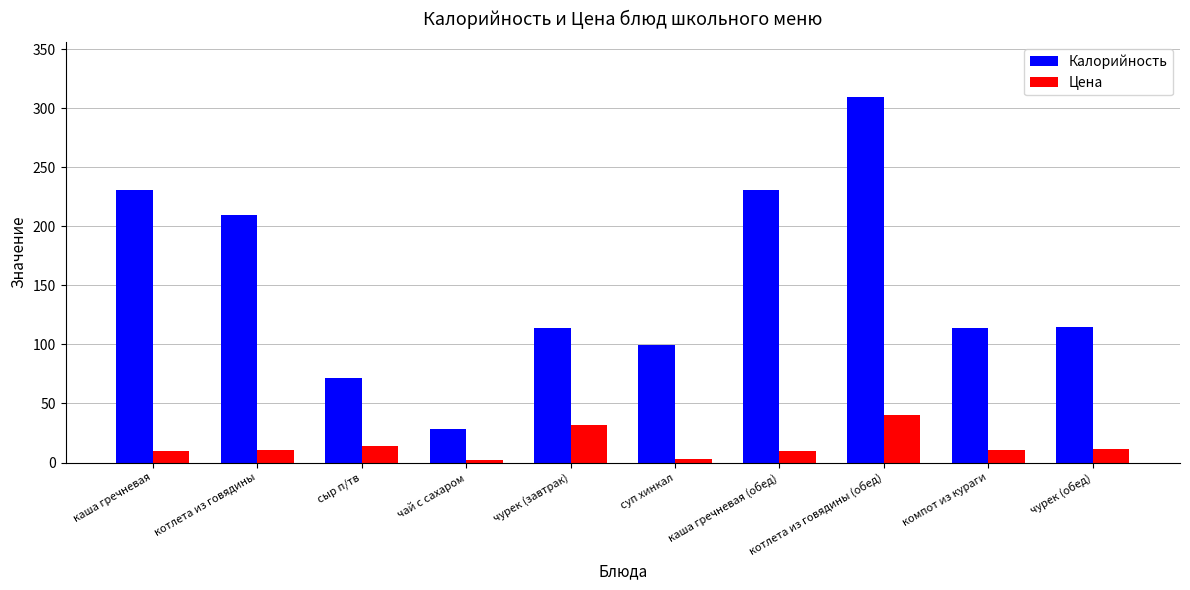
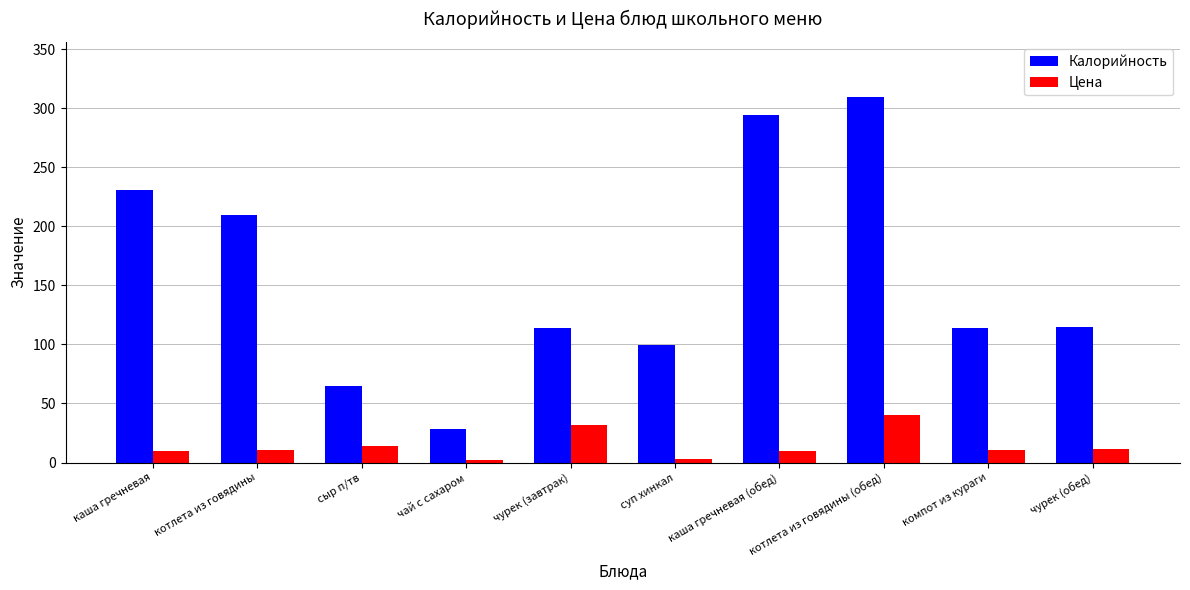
Калорийность, сыр п/тв: 72 -> 65
Калорийность, каша гречневая (обед): 230 -> 295
